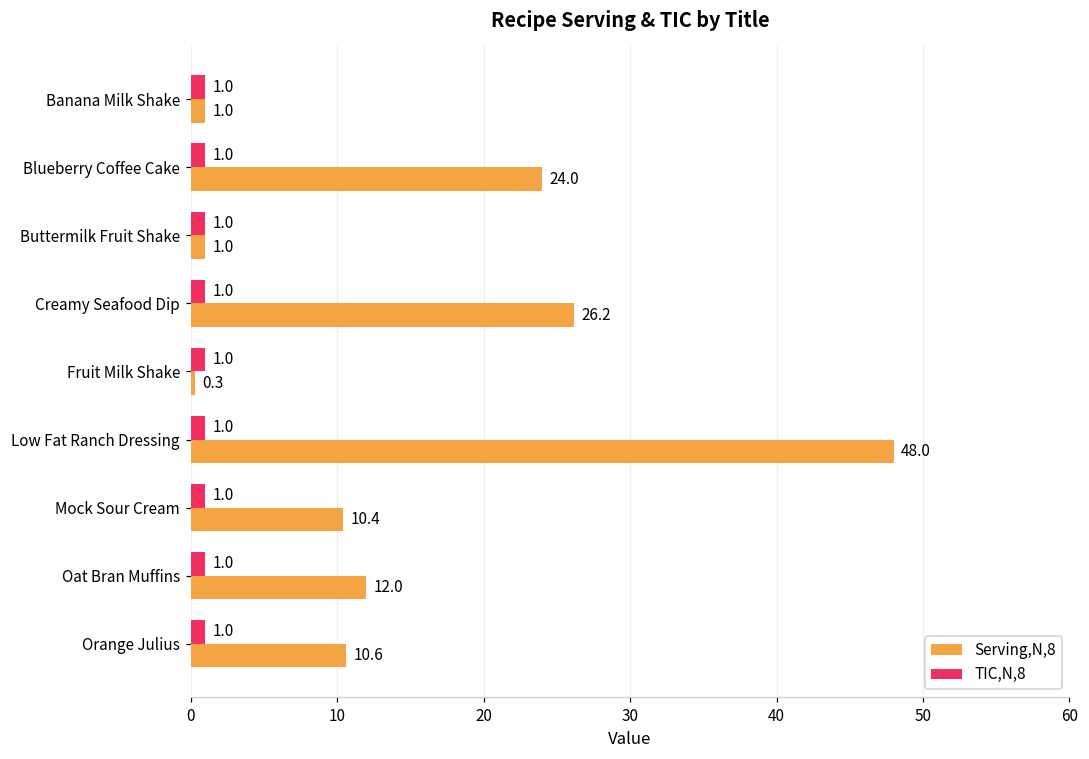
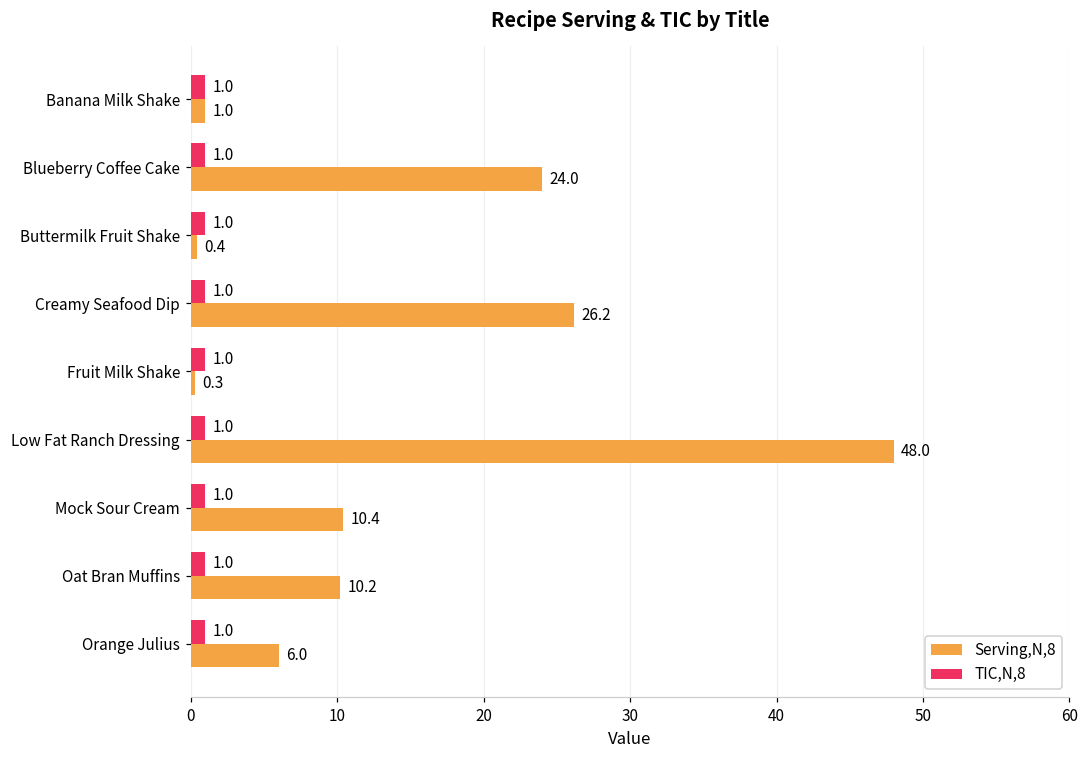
Serving,N,8, Buttermilk Fruit Shake: 1.0 -> 0.4
Serving,N,8, Oat Bran Muffins: 12.0 -> 10.2
Serving,N,8, Orange Julius: 10.6 -> 6.0
